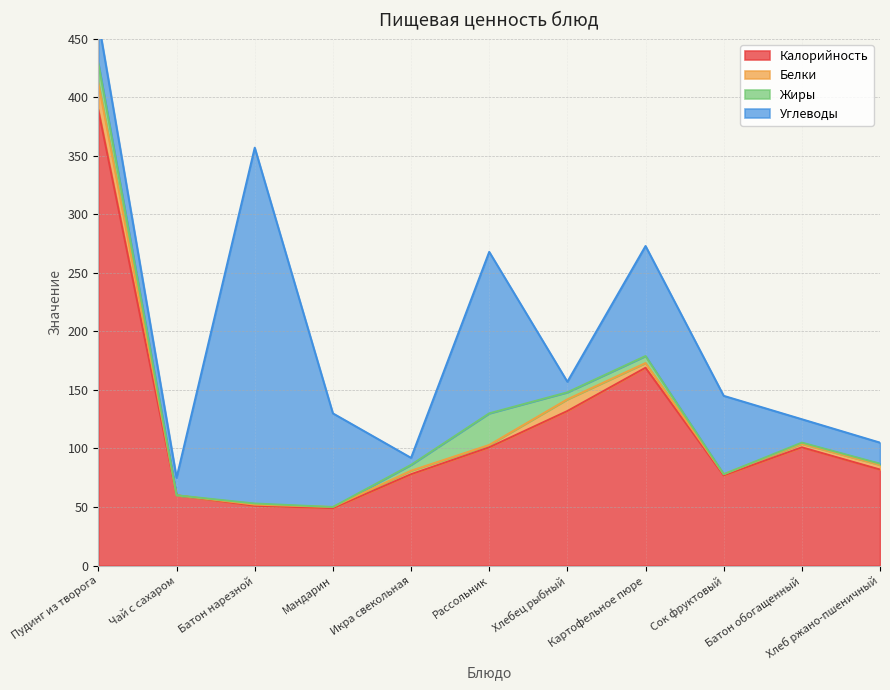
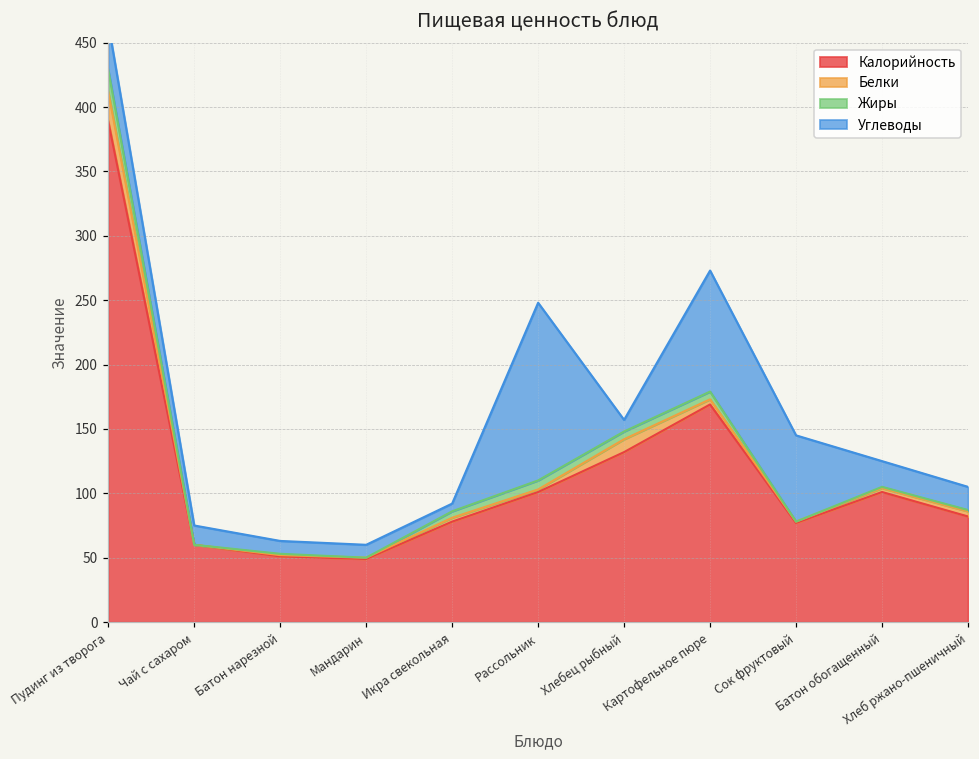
Углеводы, Батон нарезной: 304 -> 10
Углеводы, Мандарин: 80 -> 10
Жиры, Рассольник: 27 -> 7
